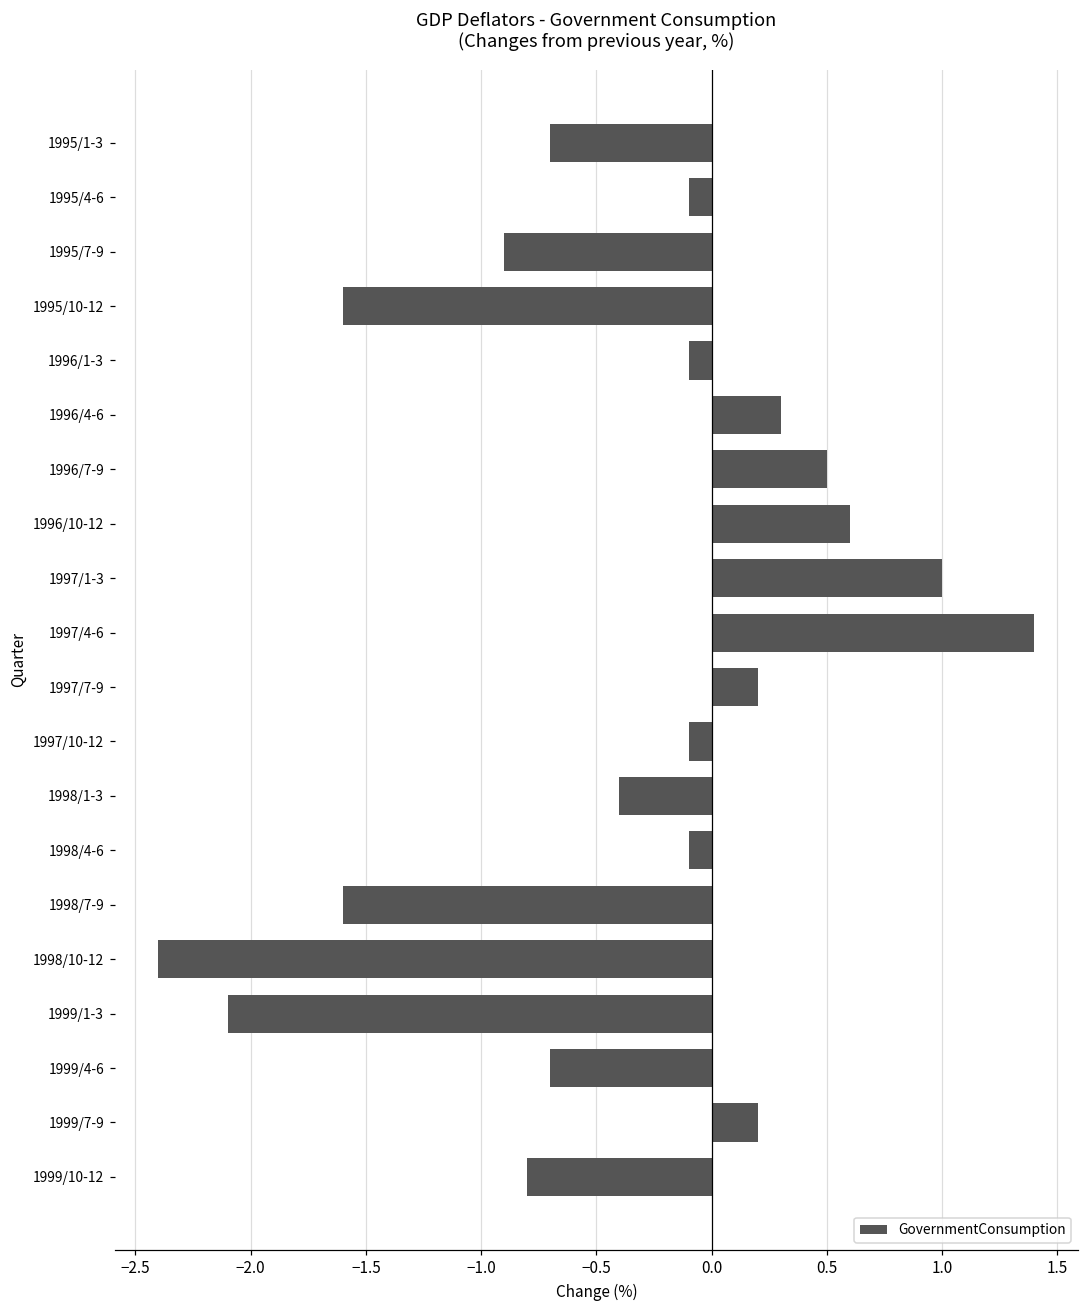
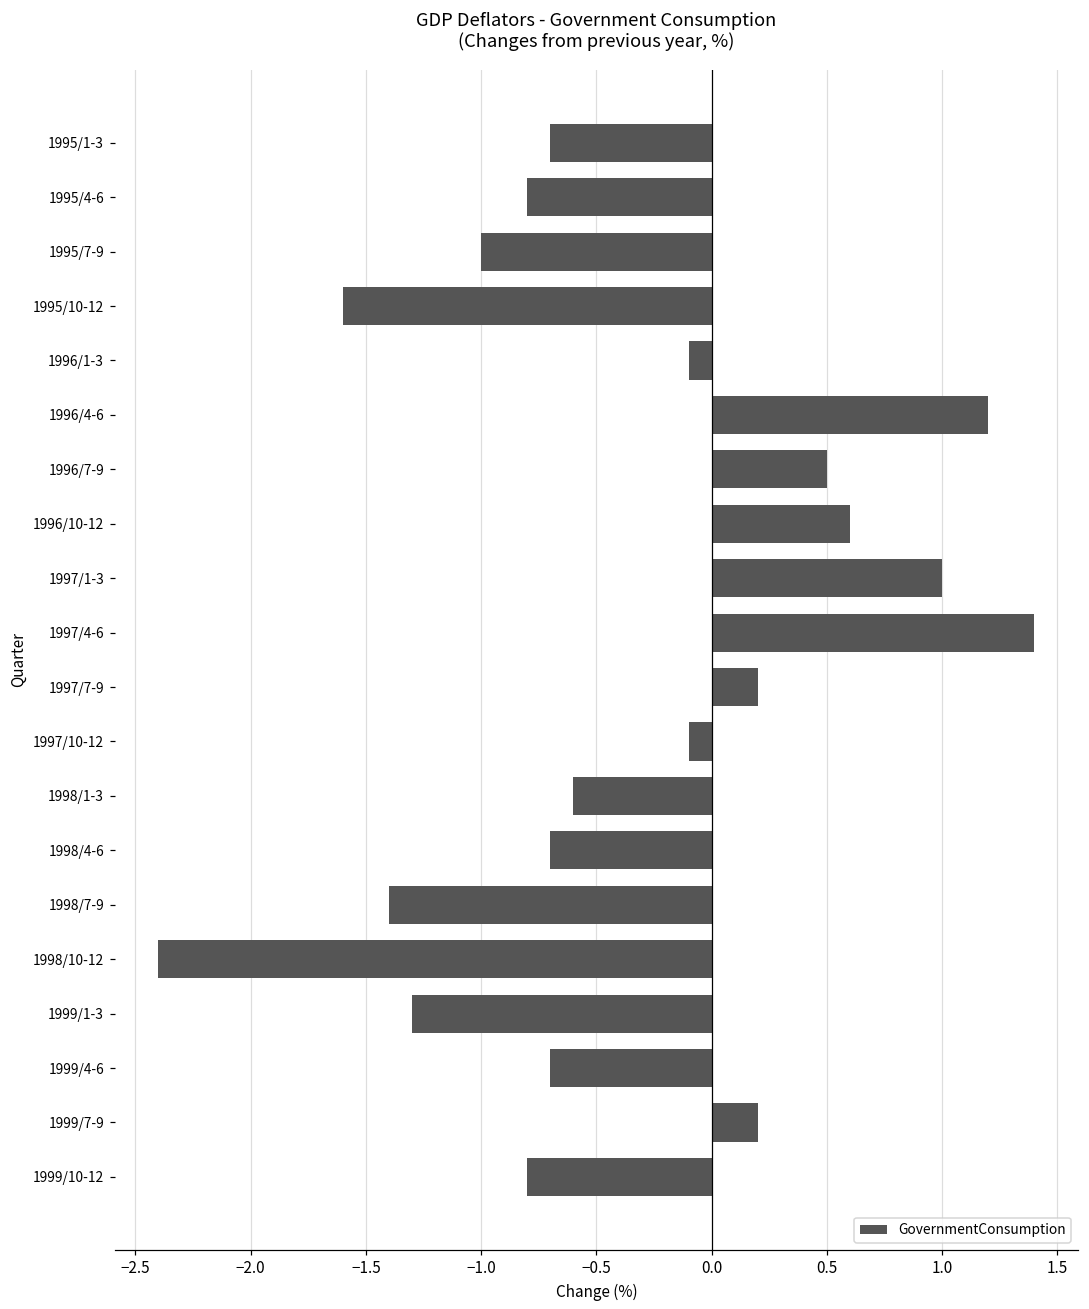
1995/4-6: -0.1 -> -0.8
1995/7-9: -0.9 -> -1.0
1996/4-6: 0.3 -> 1.2
1998/1-3: -0.4 -> -0.6
1998/4-6: -0.1 -> -0.7
1998/7-9: -1.6 -> -1.4
1999/1-3: -2.1 -> -1.3
